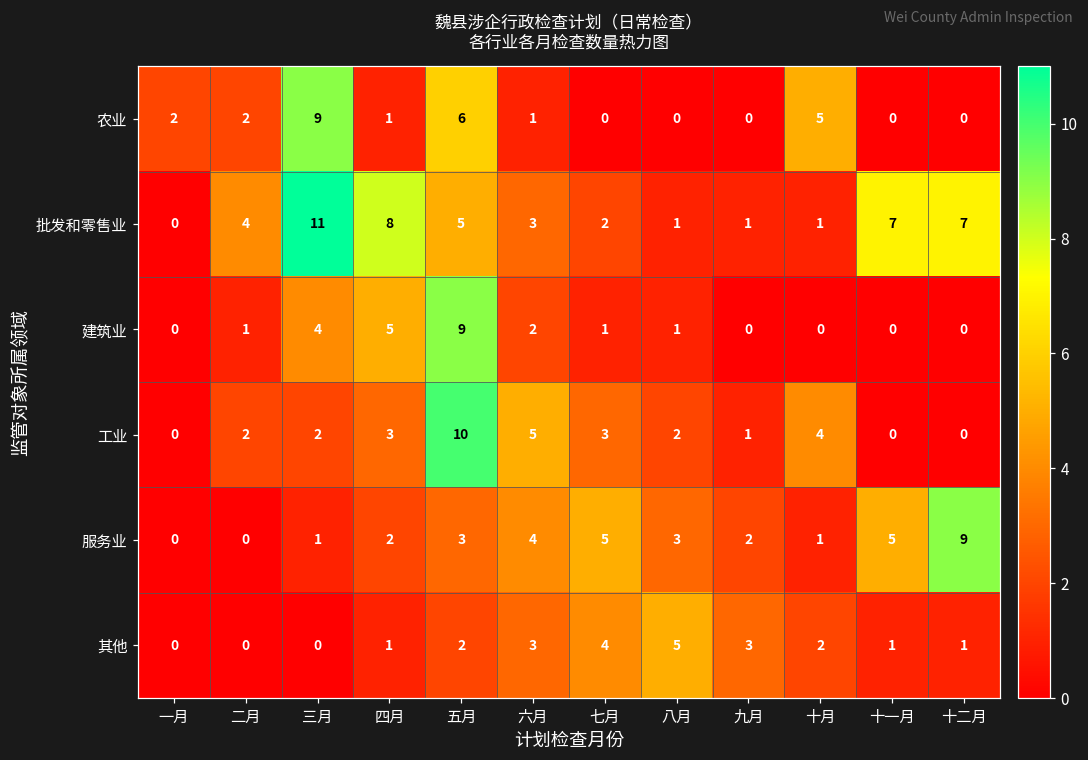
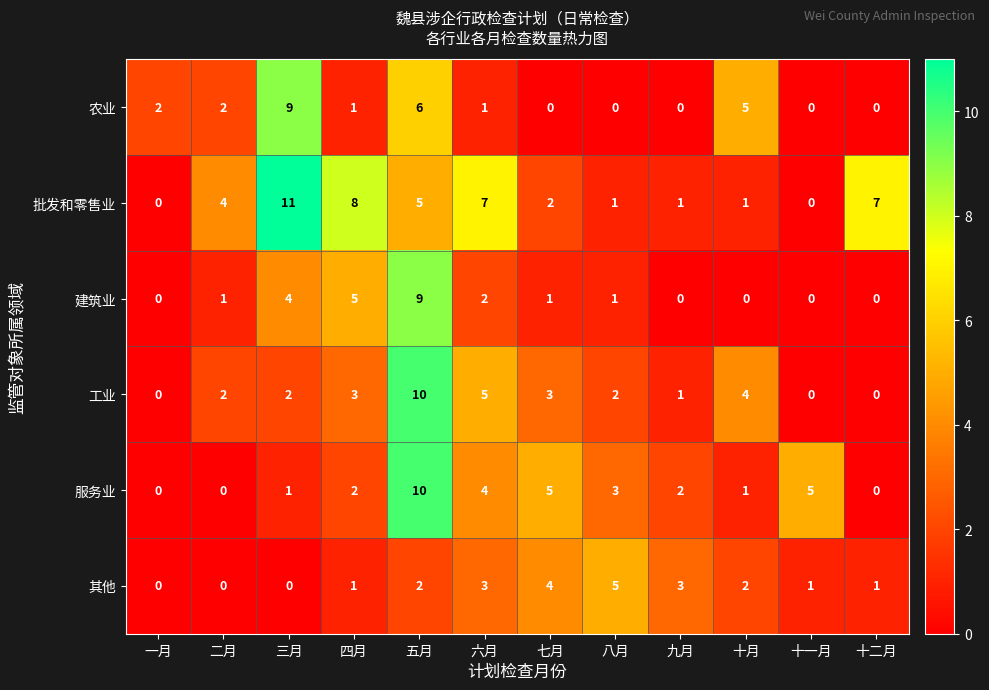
批发和零售业, 六月: 3 -> 7
批发和零售业, 十一月: 7 -> 0
服务业, 五月: 3 -> 10
服务业, 十二月: 9 -> 0
